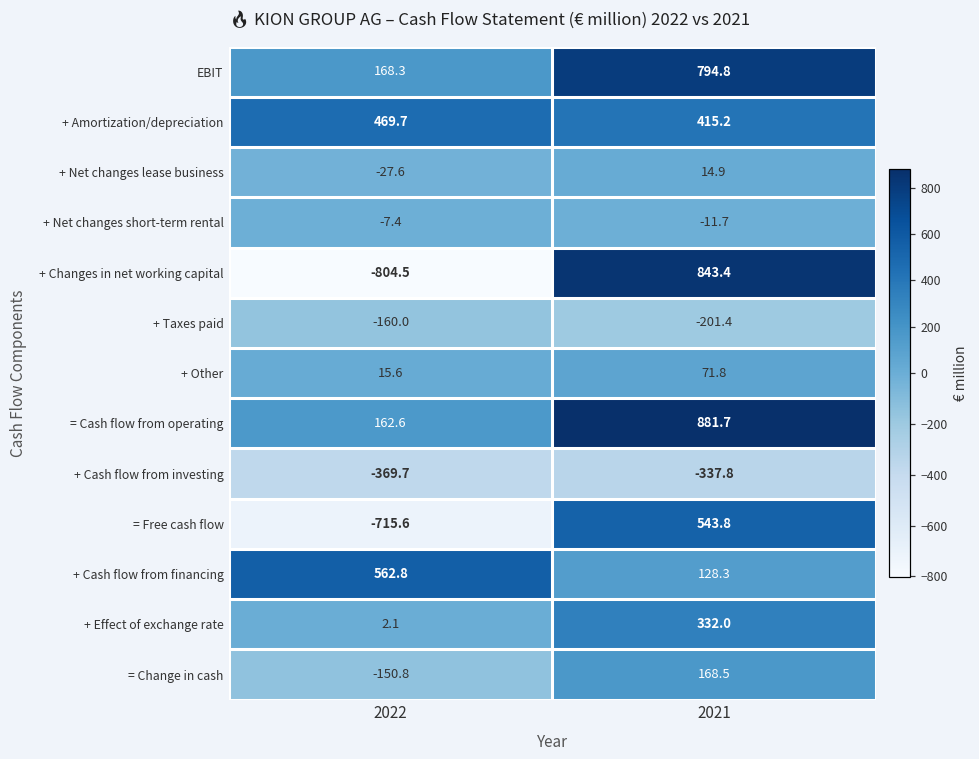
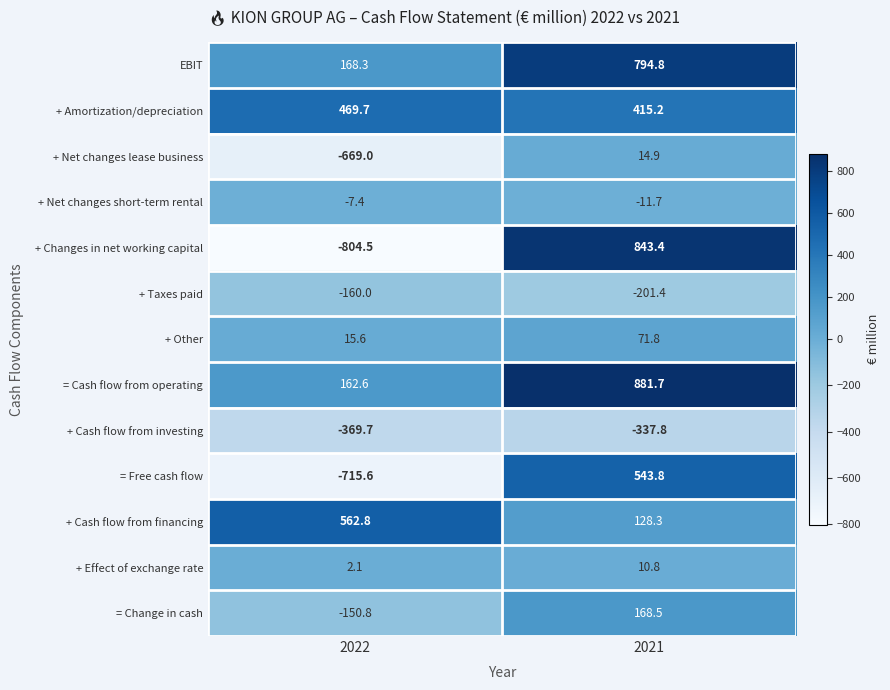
+ Net changes lease business, 2022: -27.6 -> -669.0
+ Effect of exchange rate, 2021: 332.0 -> 10.8
